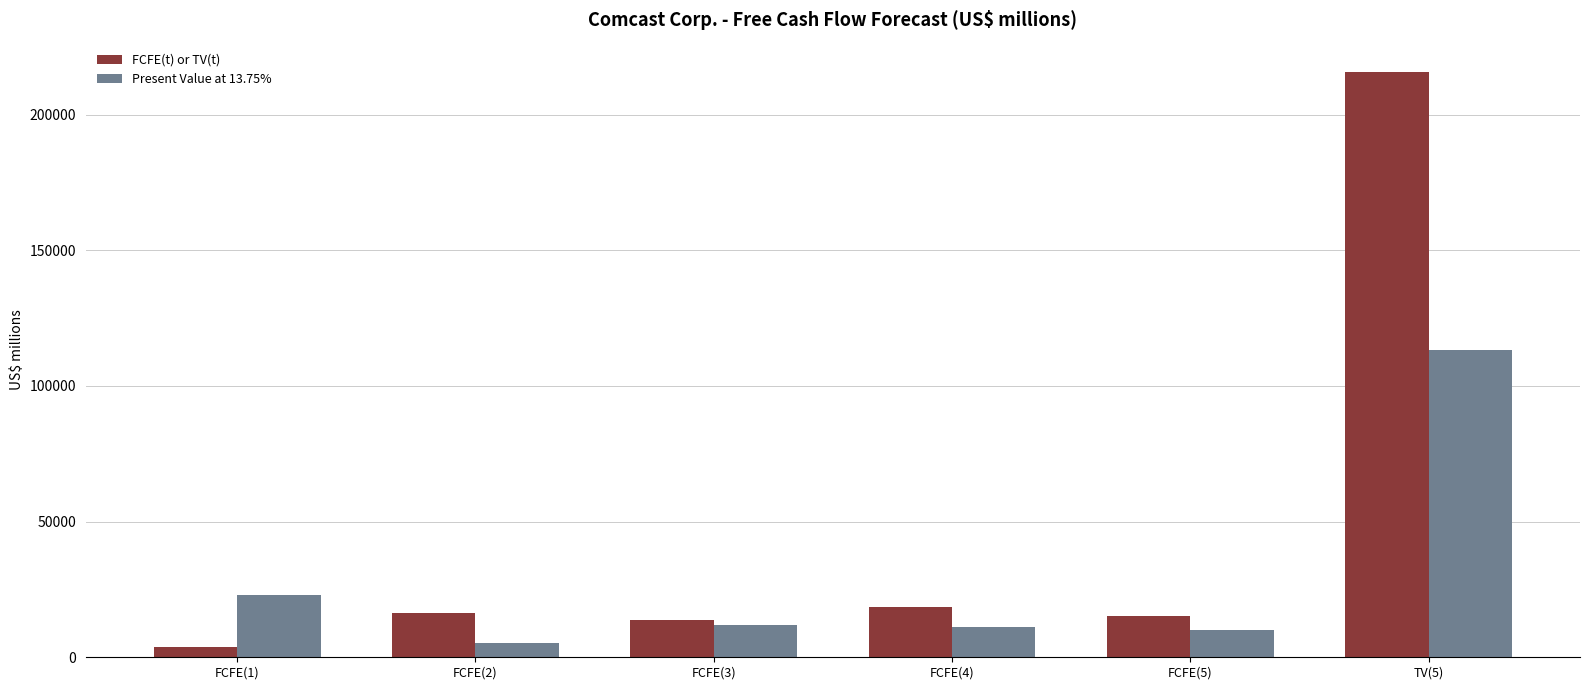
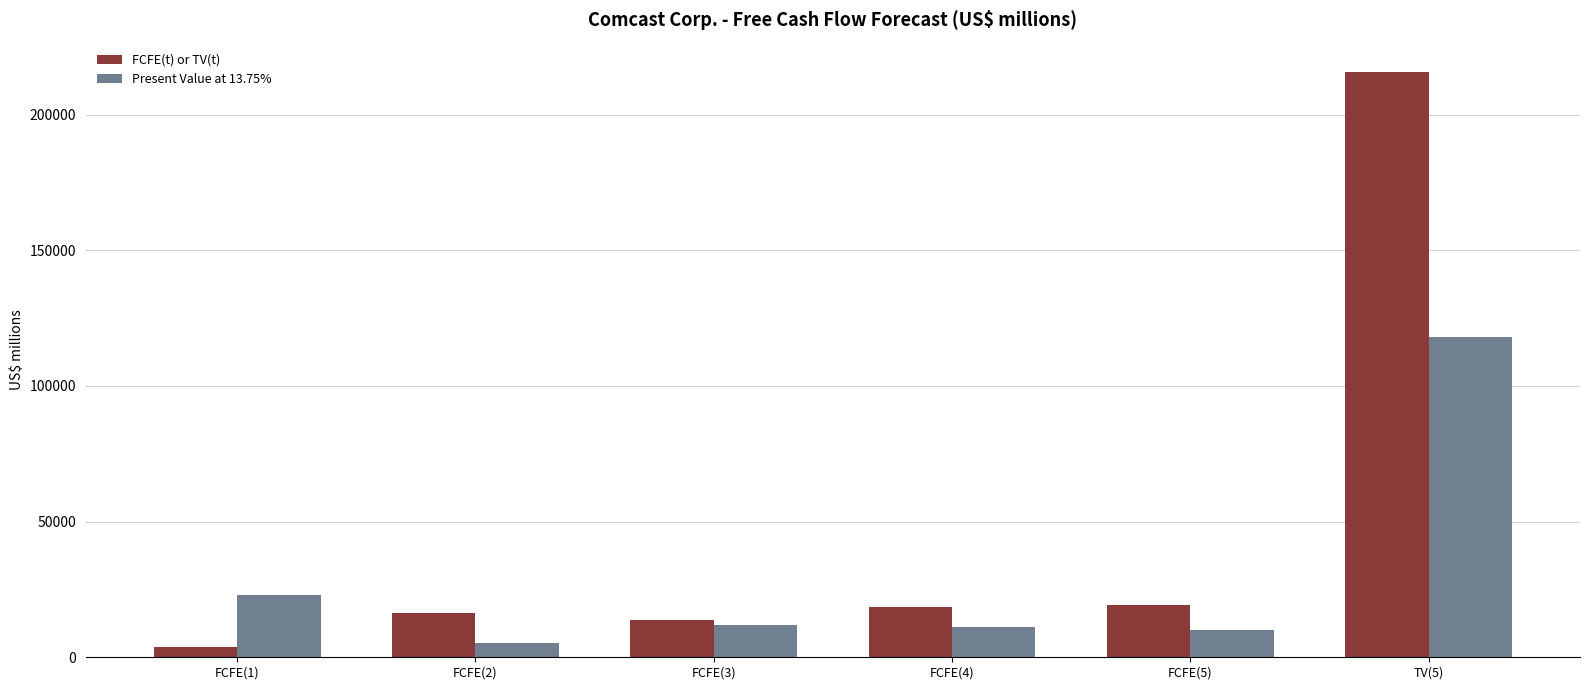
FCFE(t) or TV(t), FCFE(5): 15000 -> 19000
Present Value at 13.75%, TV(5): 113000 -> 118000
